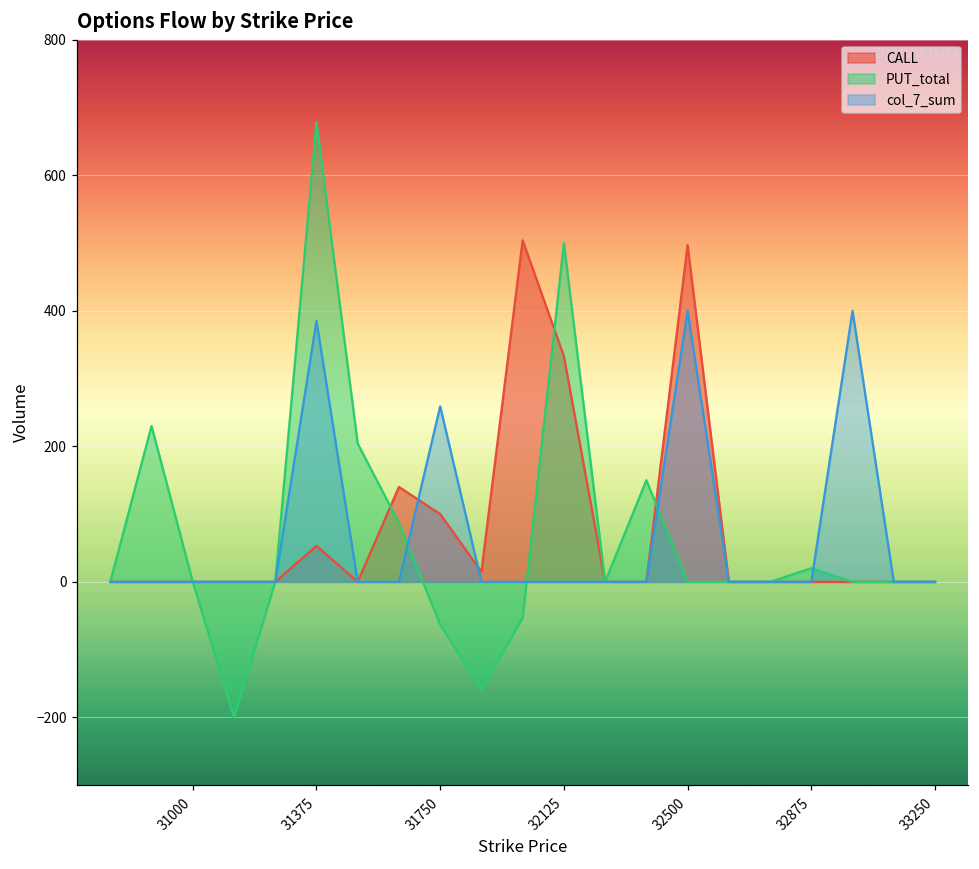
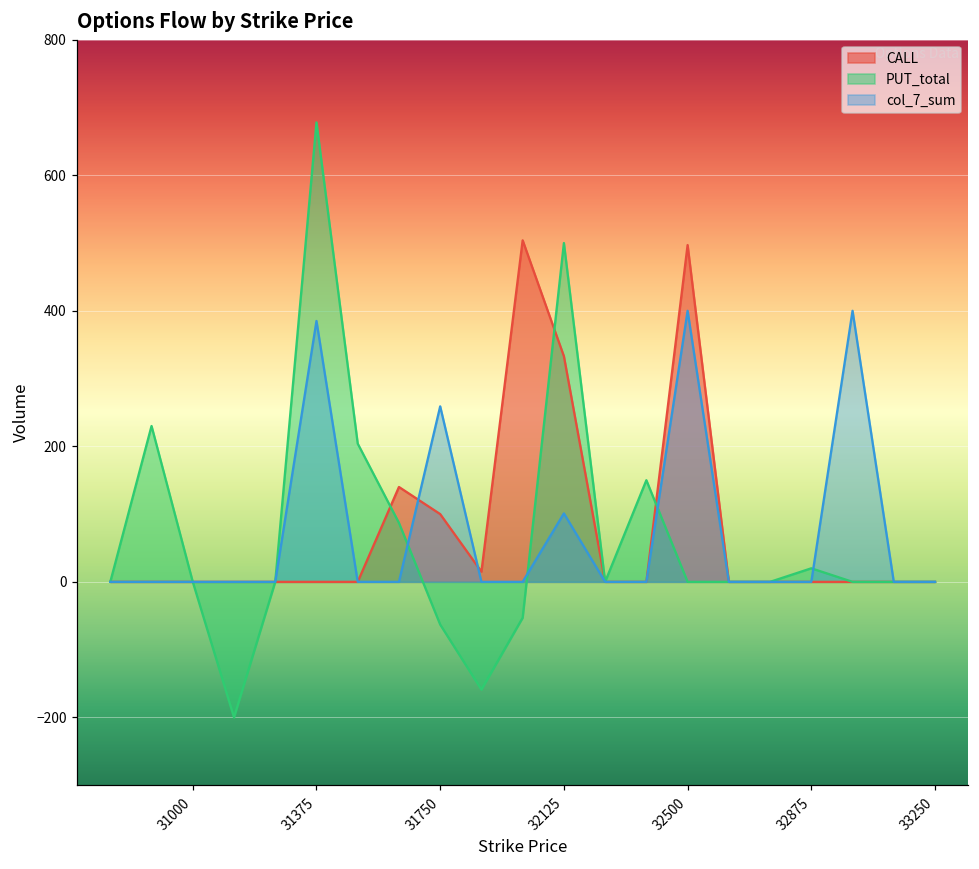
CALL, 31375: 50 -> 0
col_7_sum, 32125: 0 -> 100
